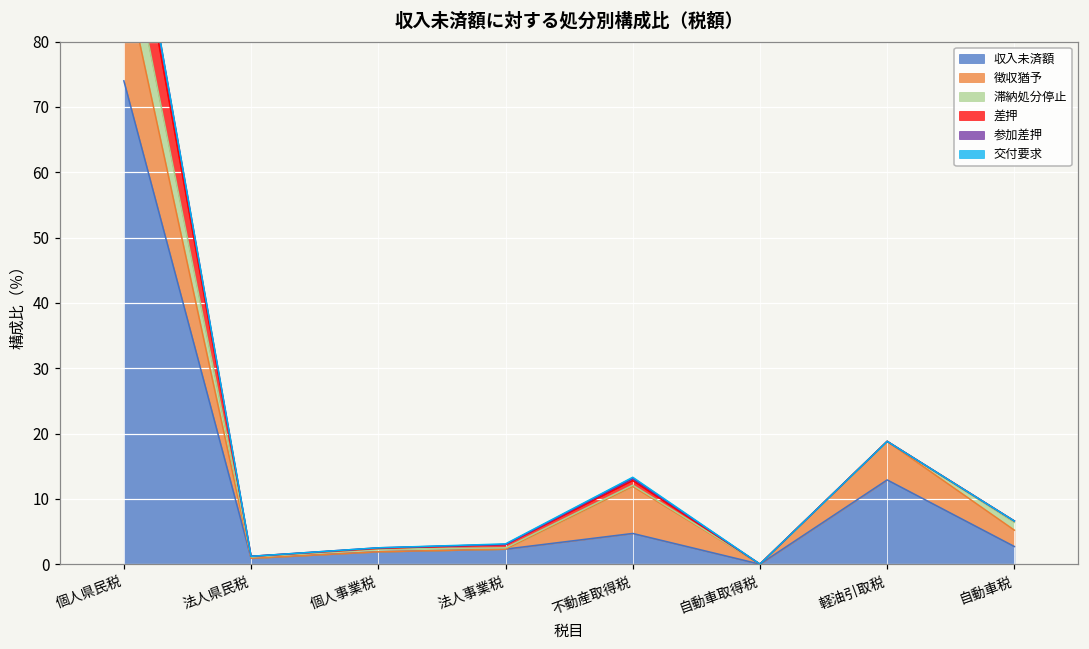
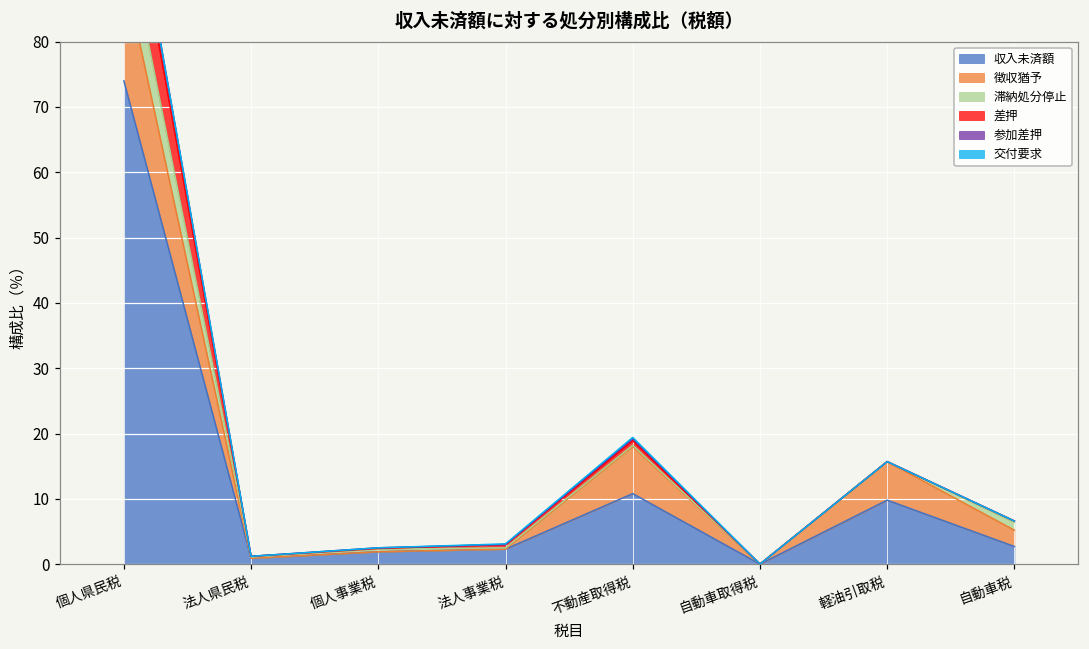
収入未済額, 不動産取得税: 5 -> 11
収入未済額, 軽油引取税: 13 -> 10
